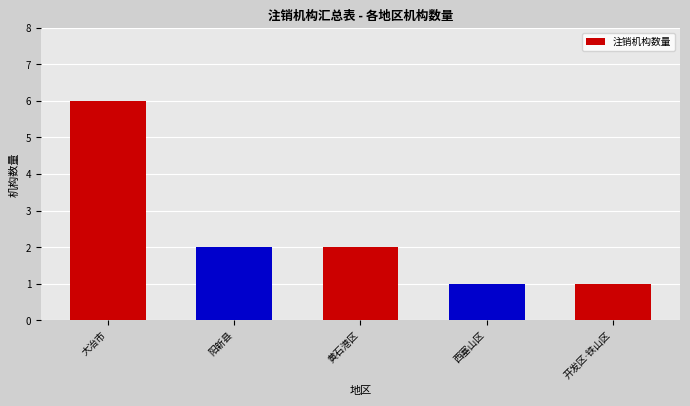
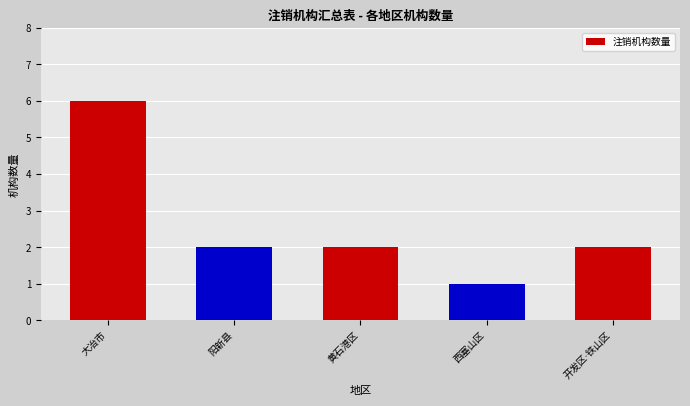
开发区·铁山区: 1 -> 2
